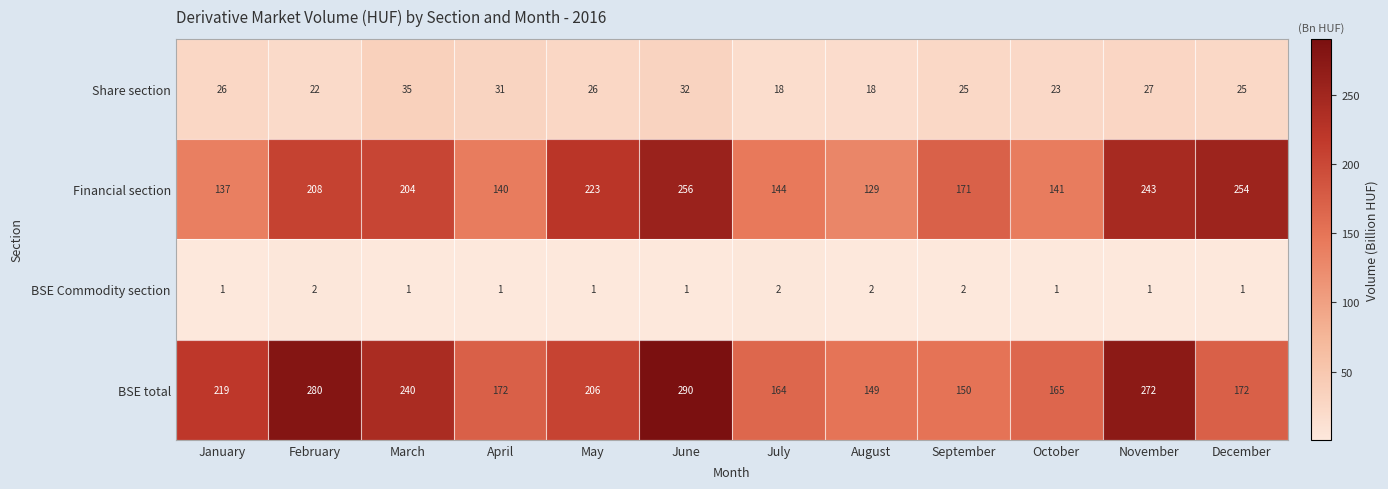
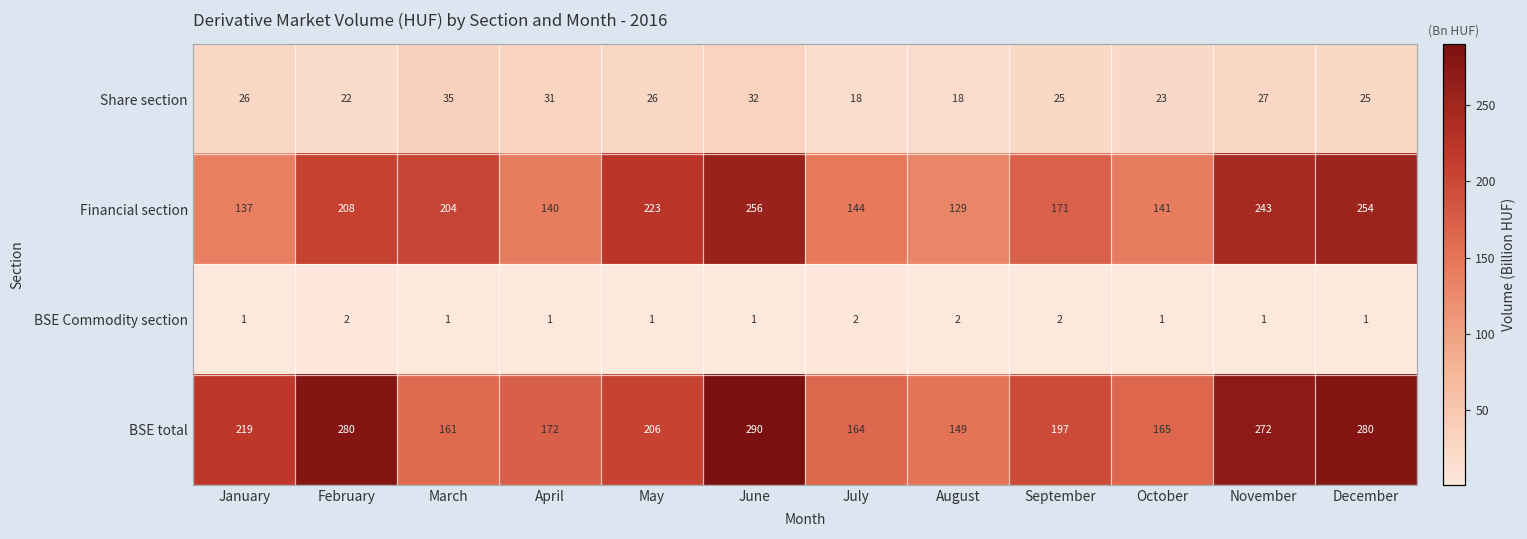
BSE total, March: 240 -> 161
BSE total, September: 150 -> 197
BSE total, December: 172 -> 280
